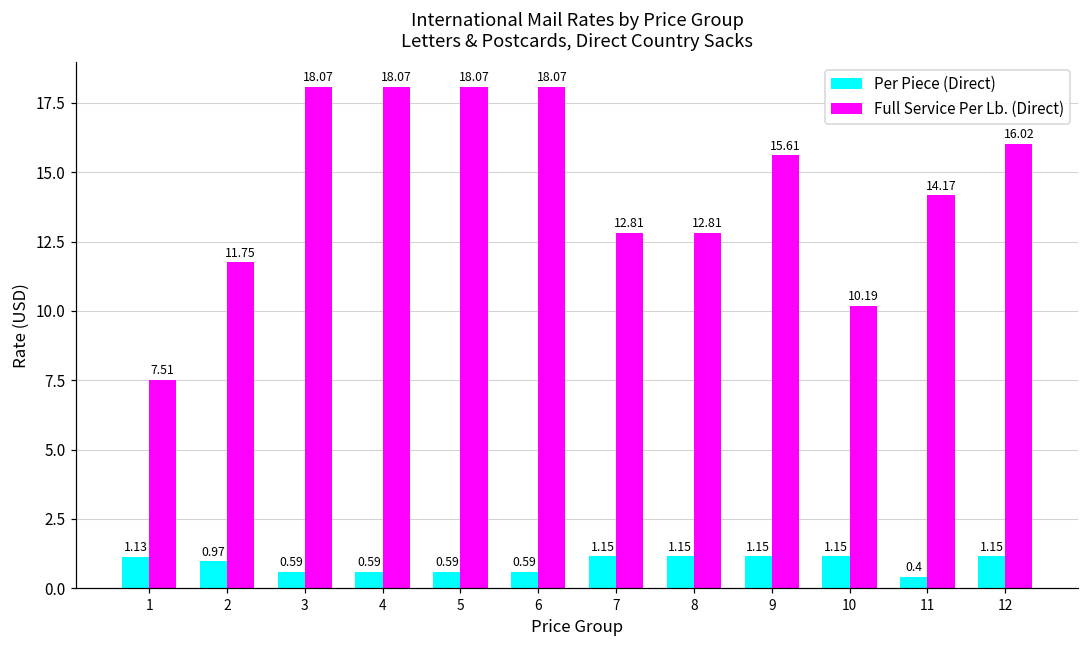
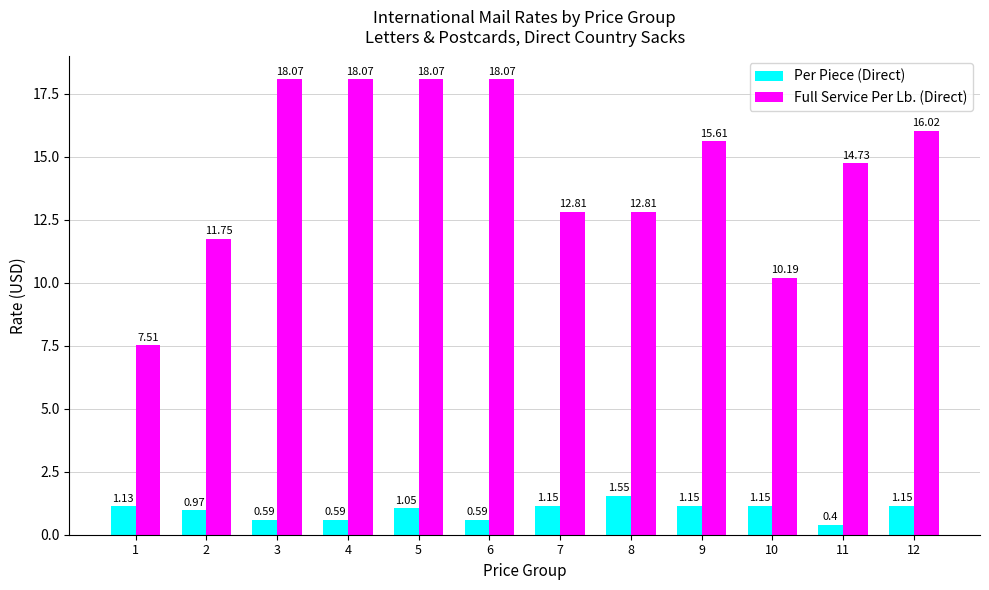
Per Piece (Direct), 5: 0.59 -> 1.05
Per Piece (Direct), 8: 1.15 -> 1.55
Full Service Per Lb. (Direct), 11: 14.17 -> 14.73
